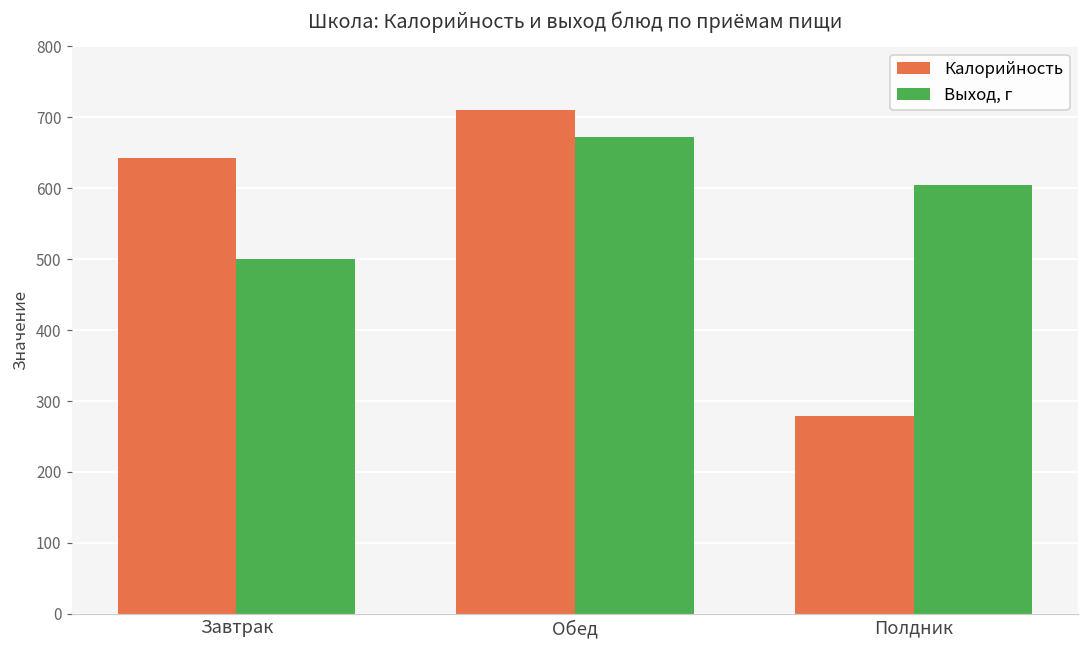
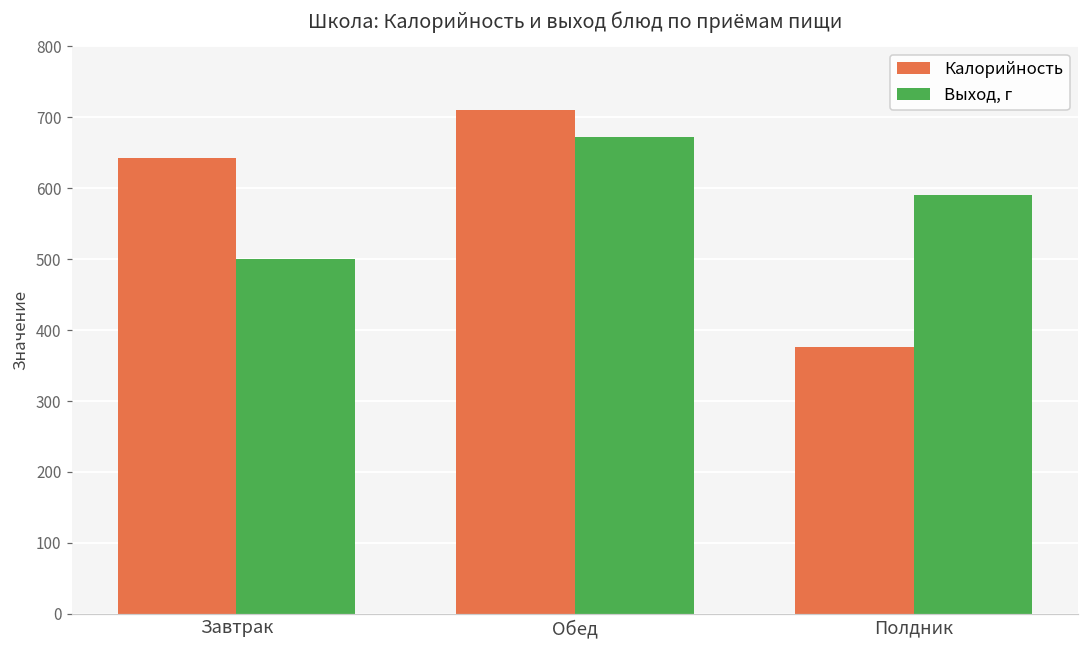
Калорийность, Полдник: 280 -> 380
Выход, г, Полдник: 600 -> 590
